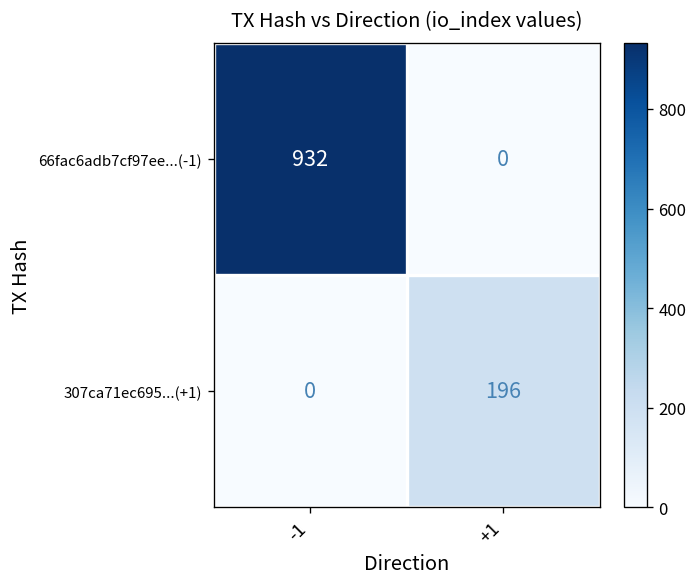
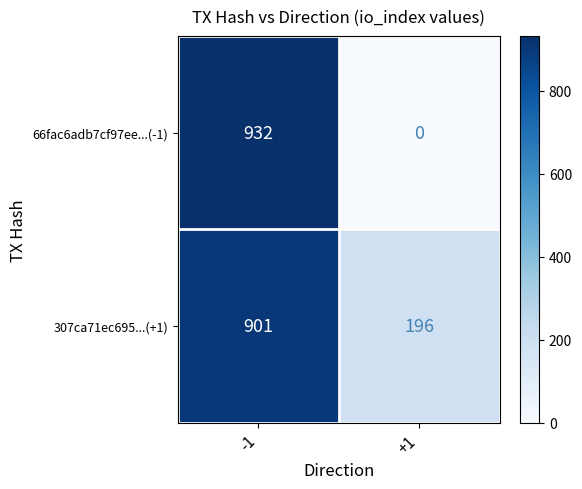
307ca71ec695...(+1), -1: 0 -> 901
